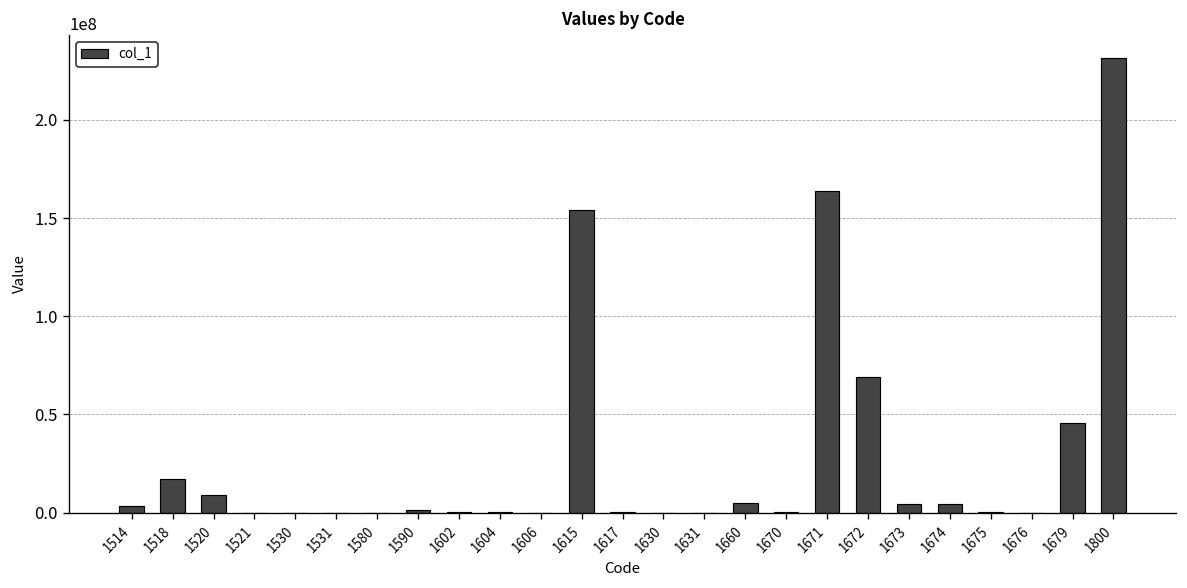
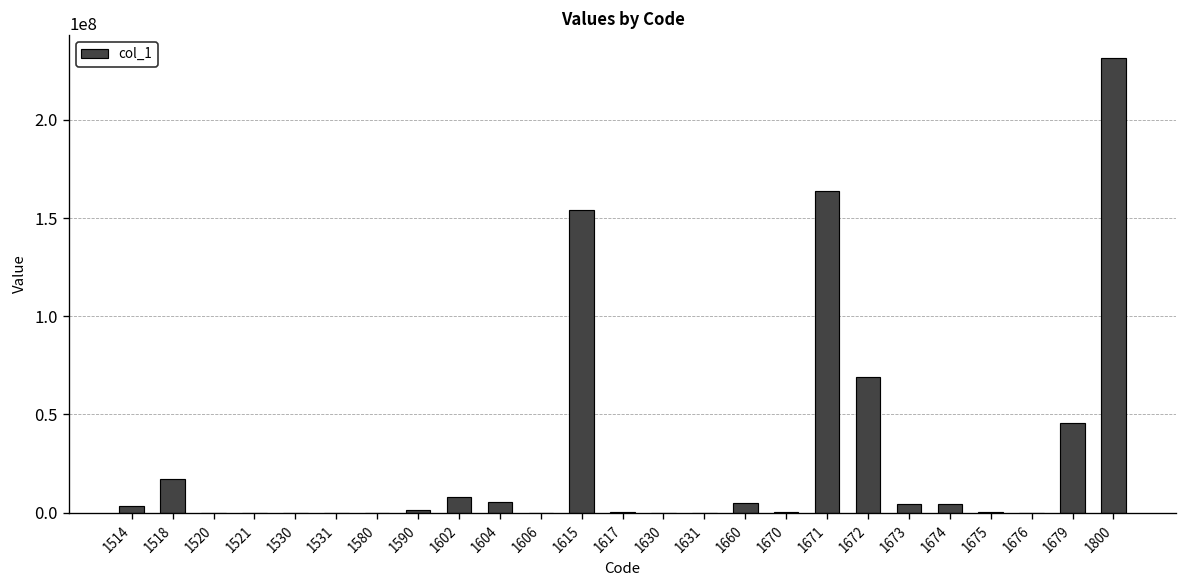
1520: 9000000 -> 0
1602: 0 -> 8000000
1604: 0 -> 5000000
